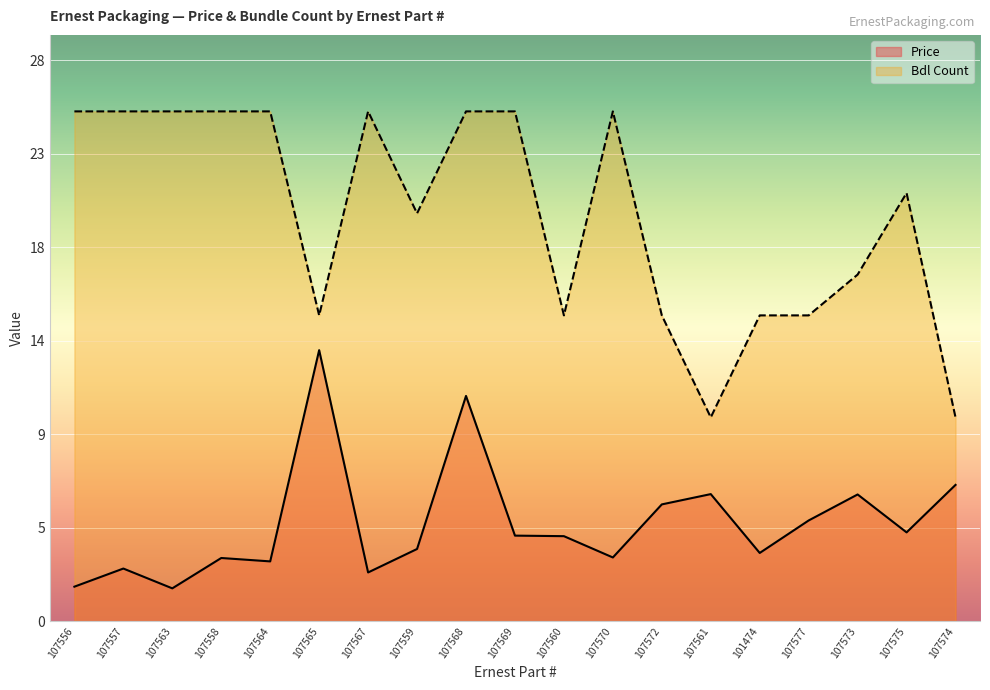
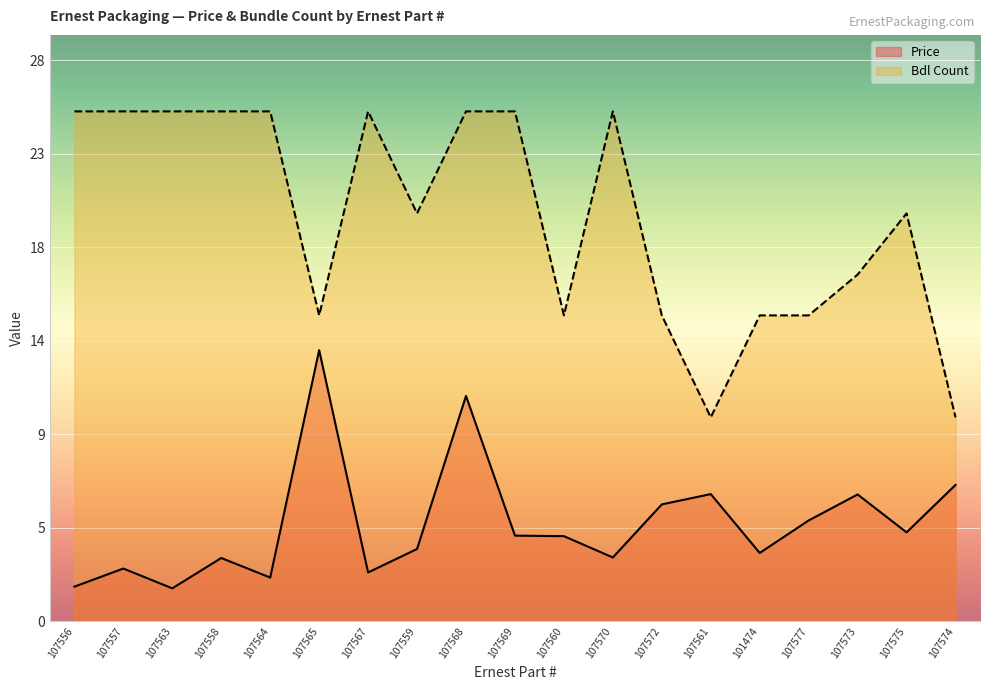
Price, 107564: 2.9 -> 2.1
Bdl Count, 107575: 21 -> 20
